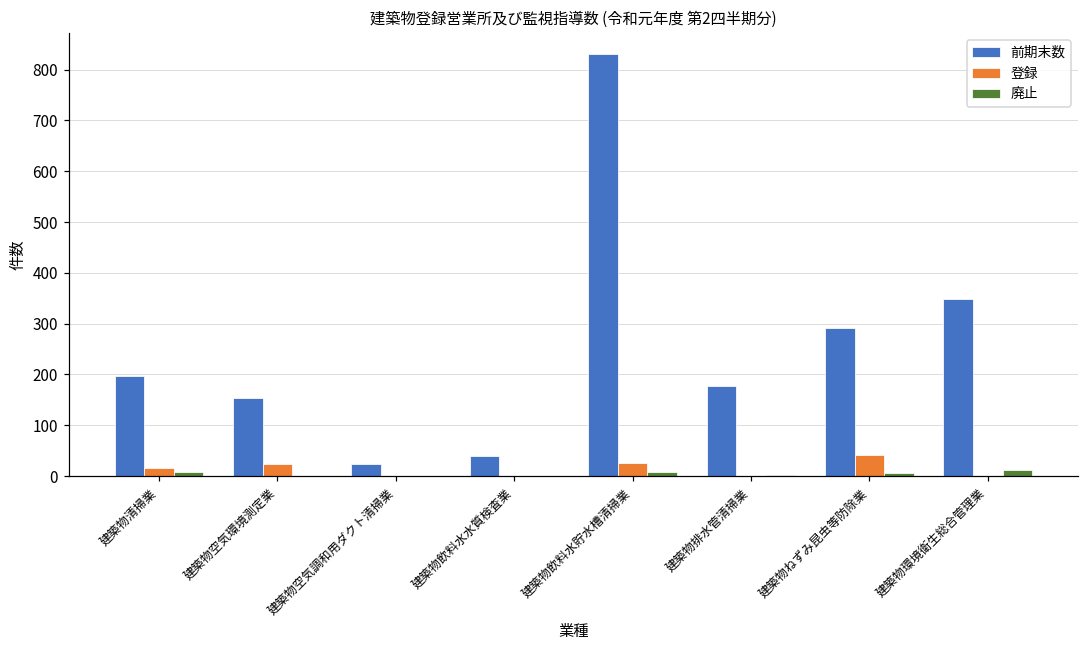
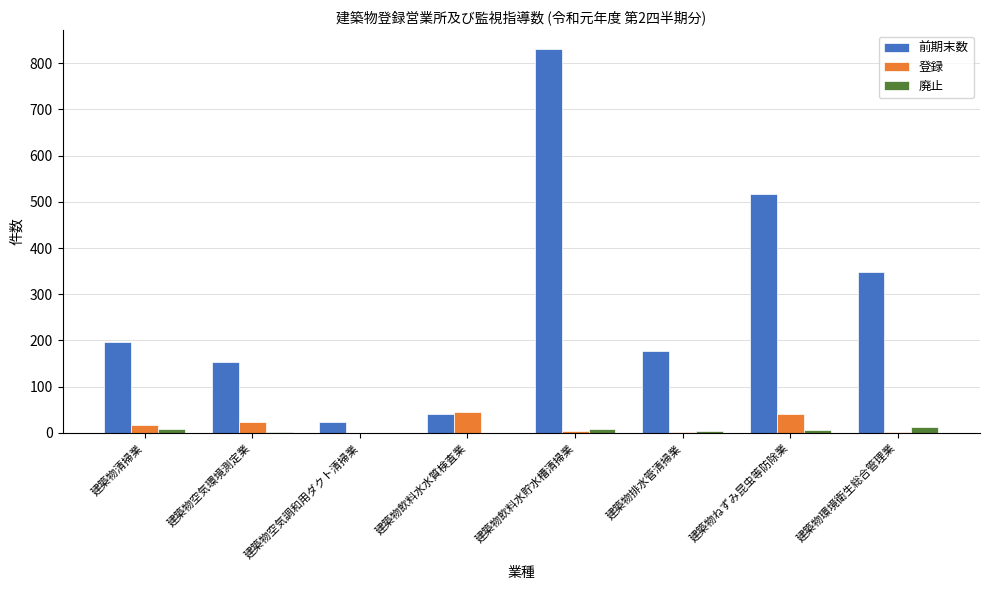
登録, 建築物飲料水水質検査業: 0 -> 50
登録, 建築物飲料水貯水槽清掃業: 30 -> 0
前期末数, 建築物ねずみ昆虫等防除業: 290 -> 520
